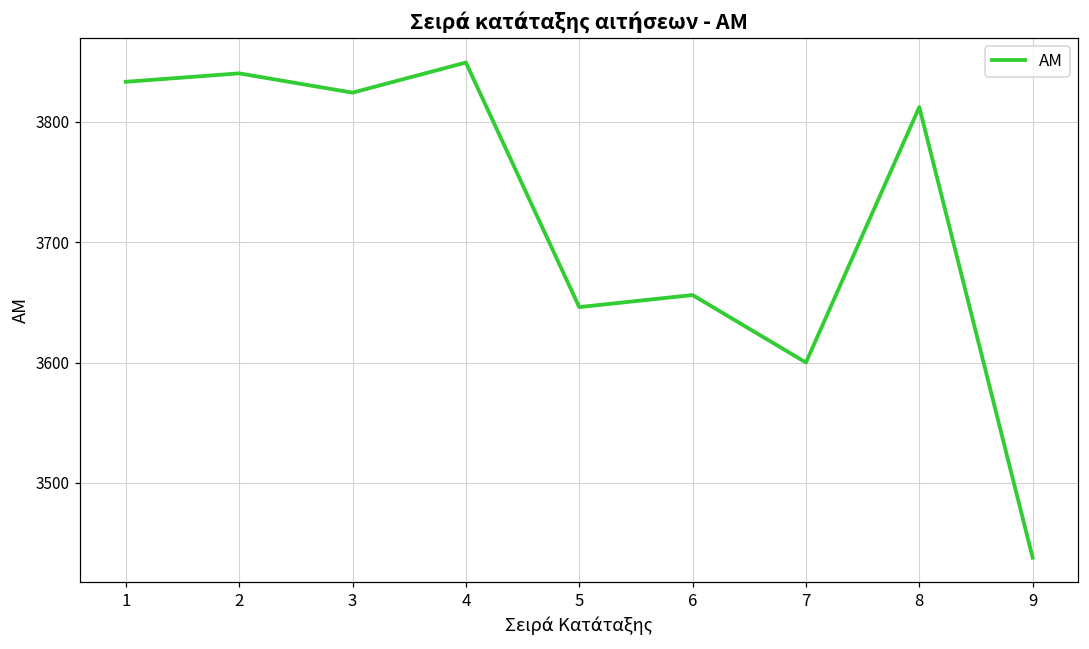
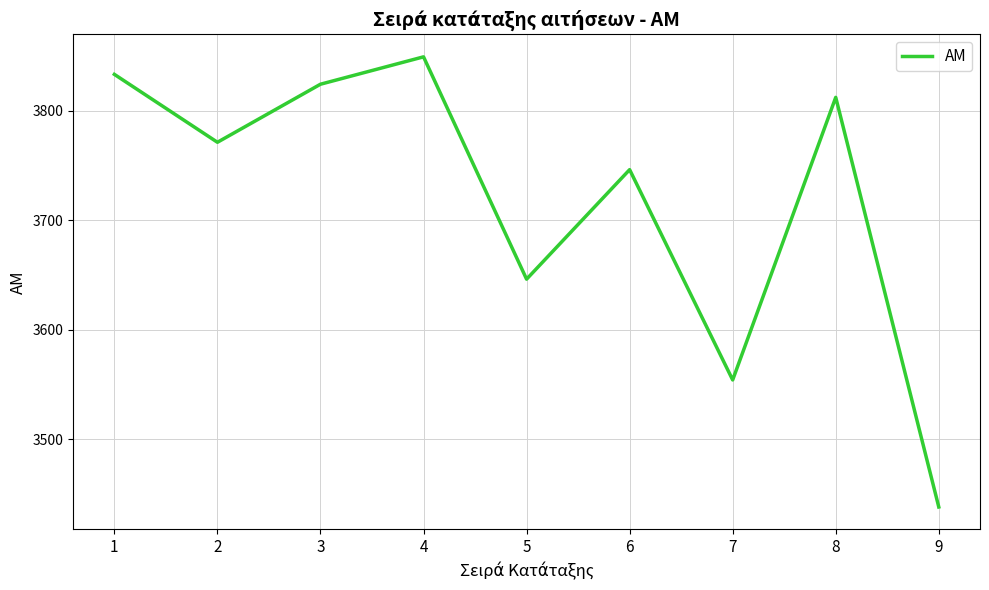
2: 3840 -> 3771
6: 3656 -> 3746
7: 3600 -> 3554
